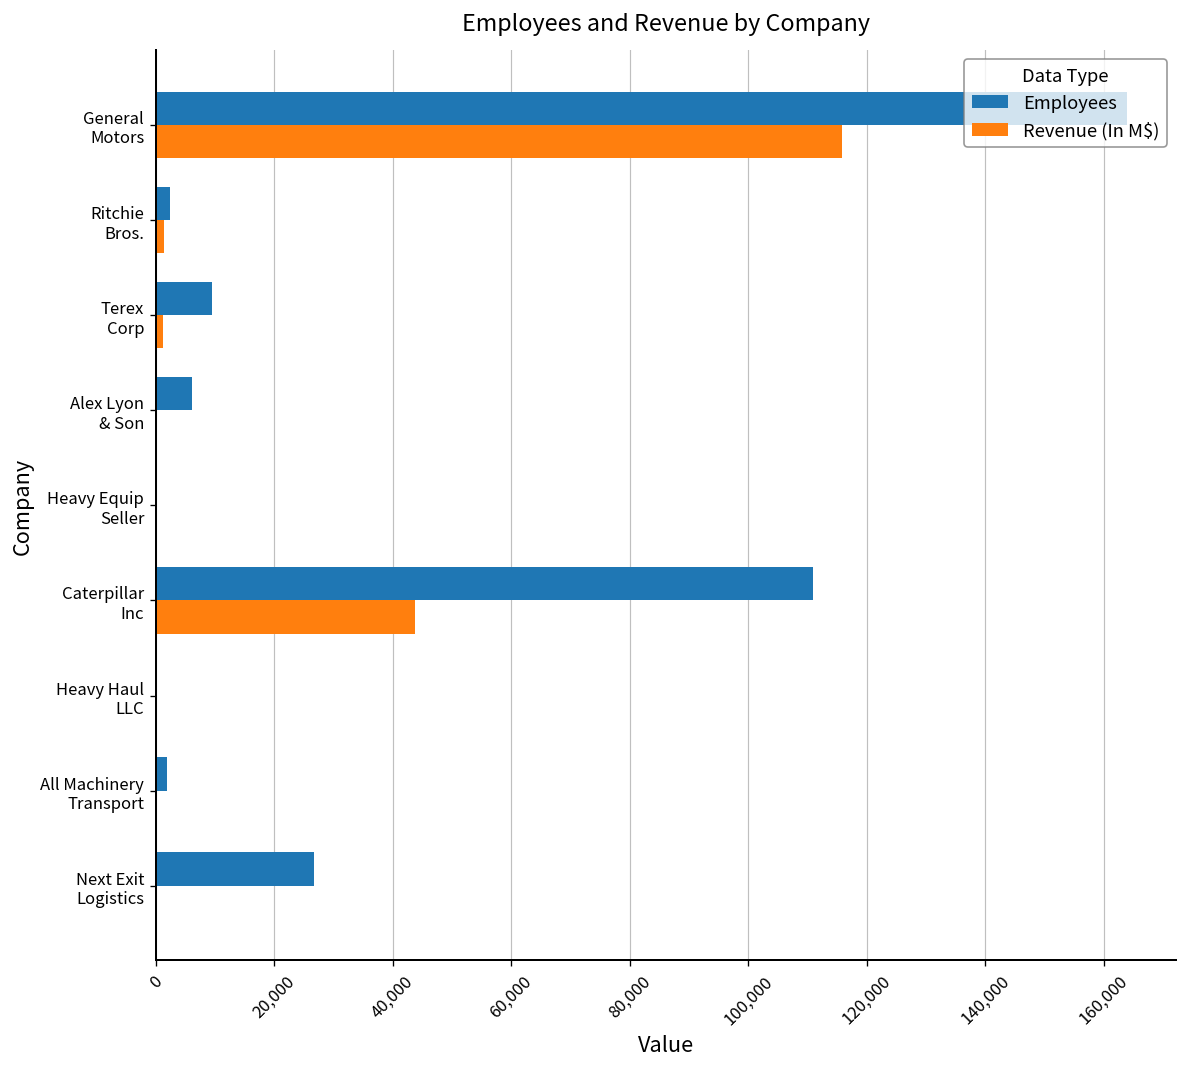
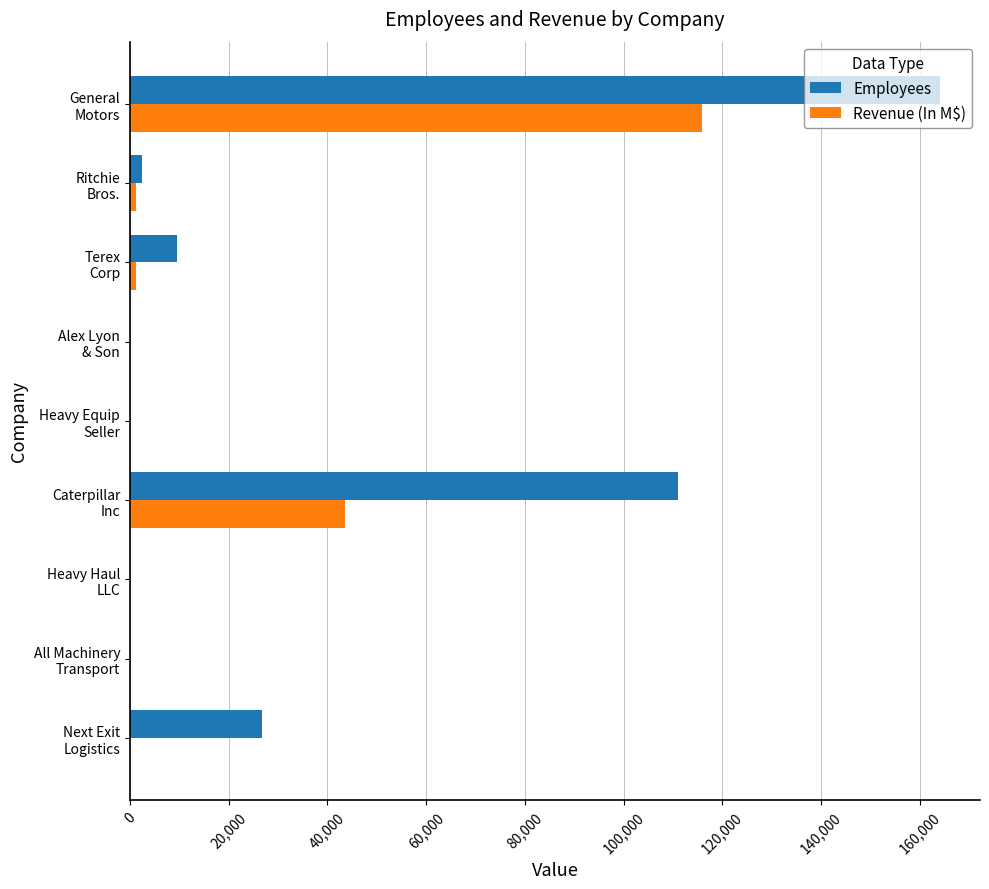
Employees, Alex Lyon & Son: 6,000 -> 0
Employees, All Machinery Transport: 2,000 -> 0
